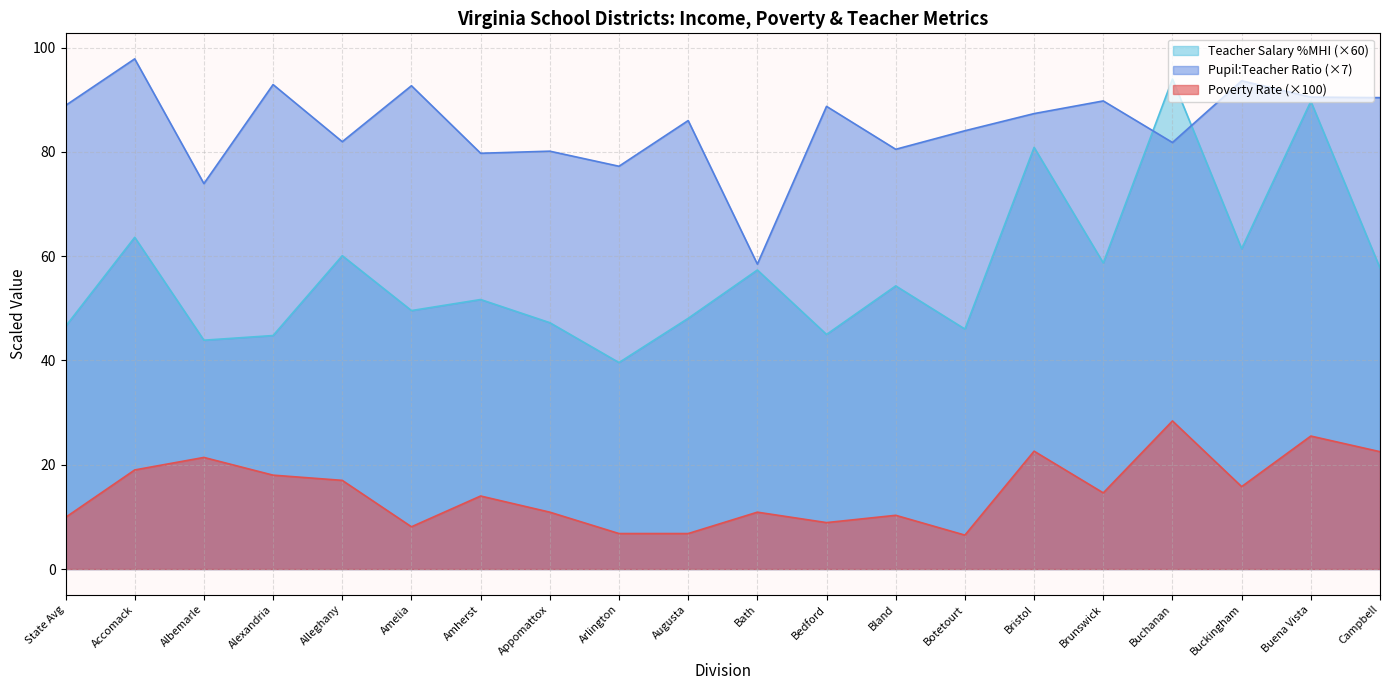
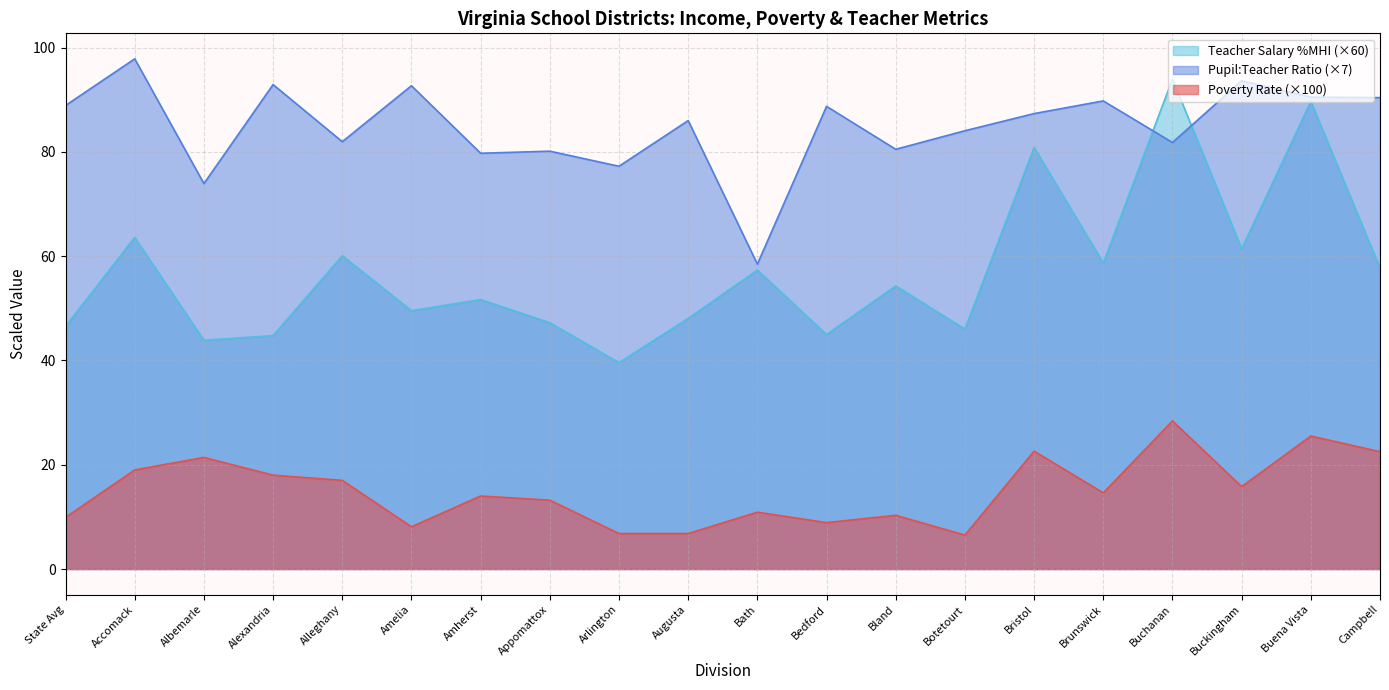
Poverty Rate (×100), Appomattox: 11 -> 13
